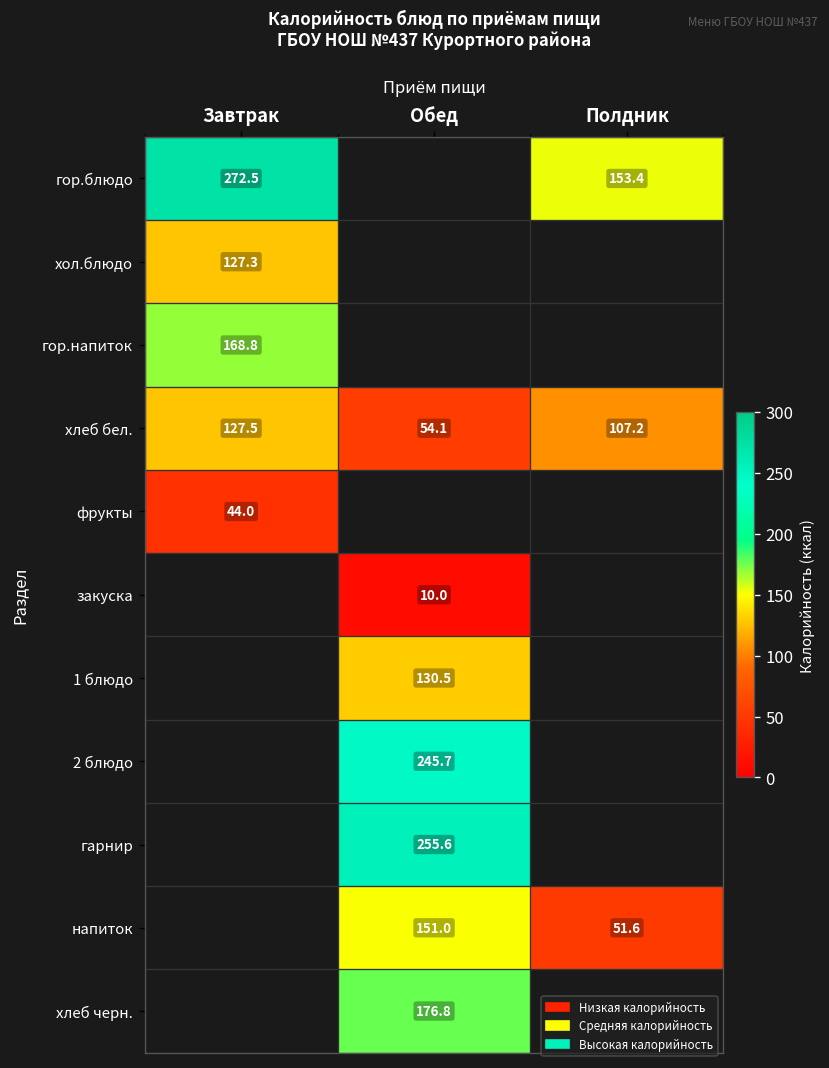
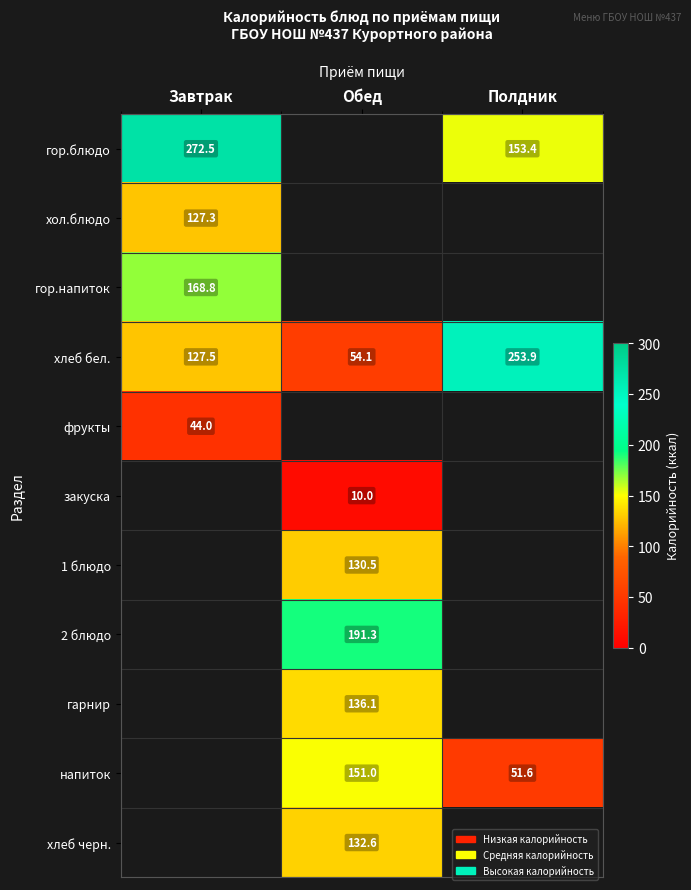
хлеб бел., Полдник: 107.2 -> 253.9
2 блюдо, Обед: 245.7 -> 191.3
гарнир, Обед: 255.6 -> 136.1
хлеб черн., Обед: 176.8 -> 132.6
